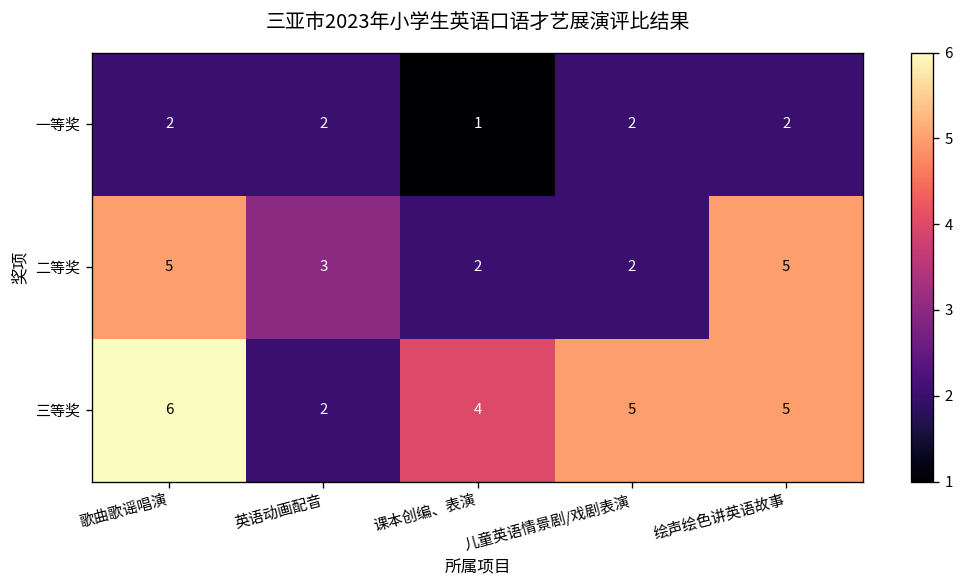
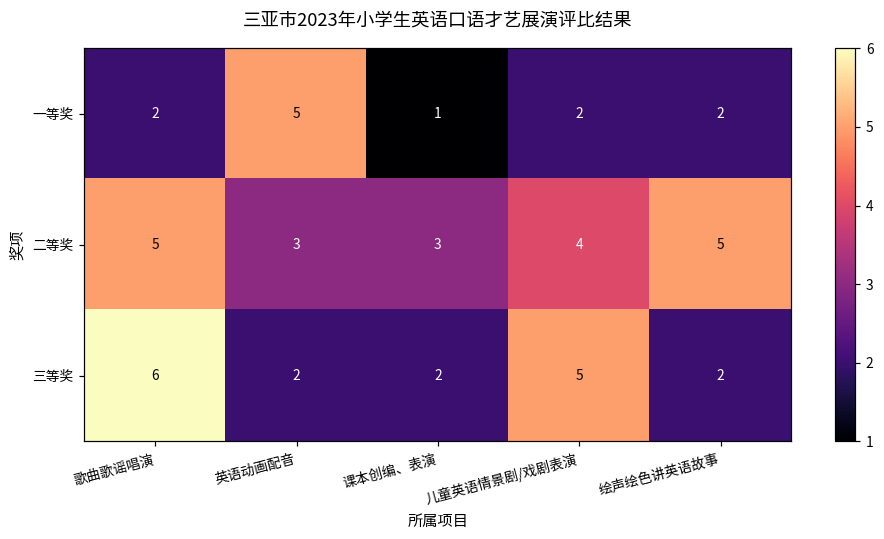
一等奖, 英语动画配音: 2 -> 5
二等奖, 课本创编、表演: 2 -> 3
二等奖, 儿童英语情景剧/戏剧表演: 2 -> 4
三等奖, 课本创编、表演: 4 -> 2
三等奖, 绘声绘色讲英语故事: 5 -> 2
